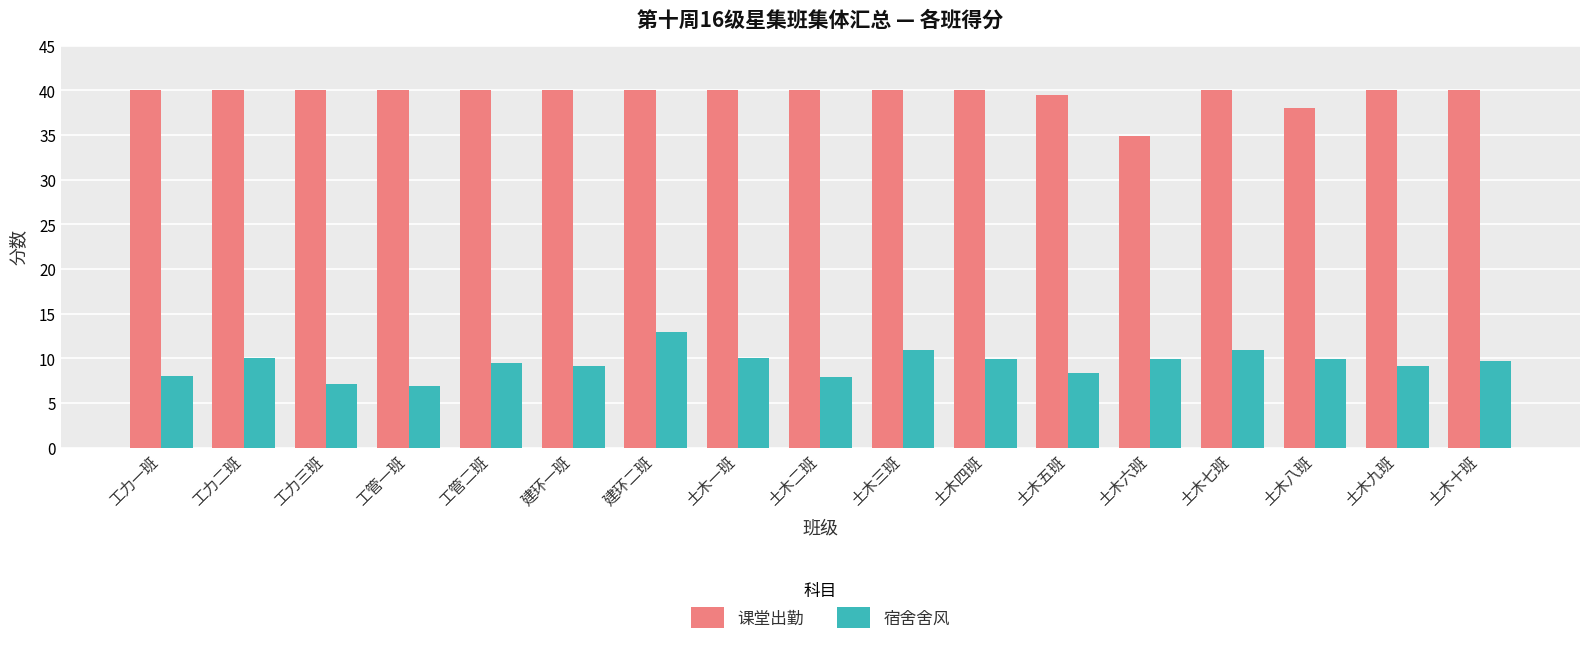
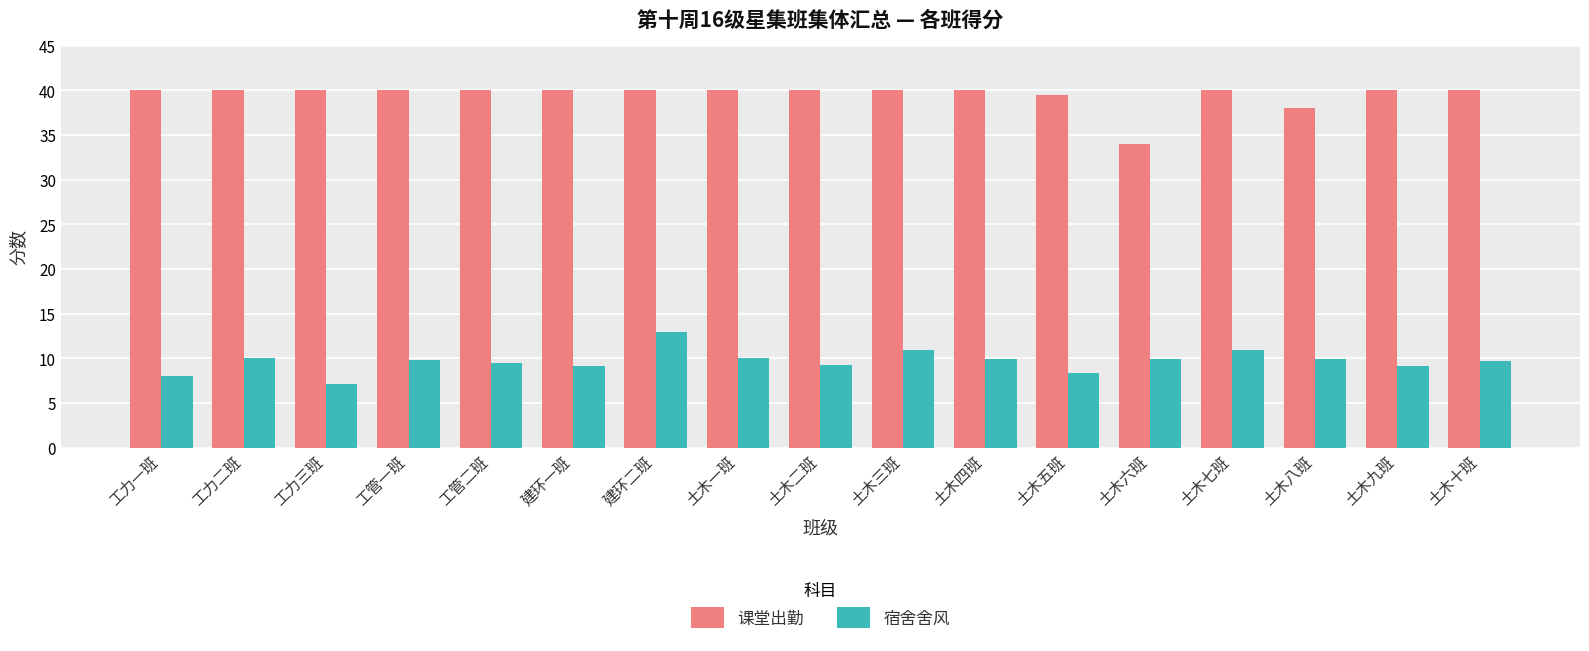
宿舍舍风, 工管一班: 7 -> 10
宿舍舍风, 土木二班: 8 -> 9
课堂出勤, 土木六班: 35 -> 34
